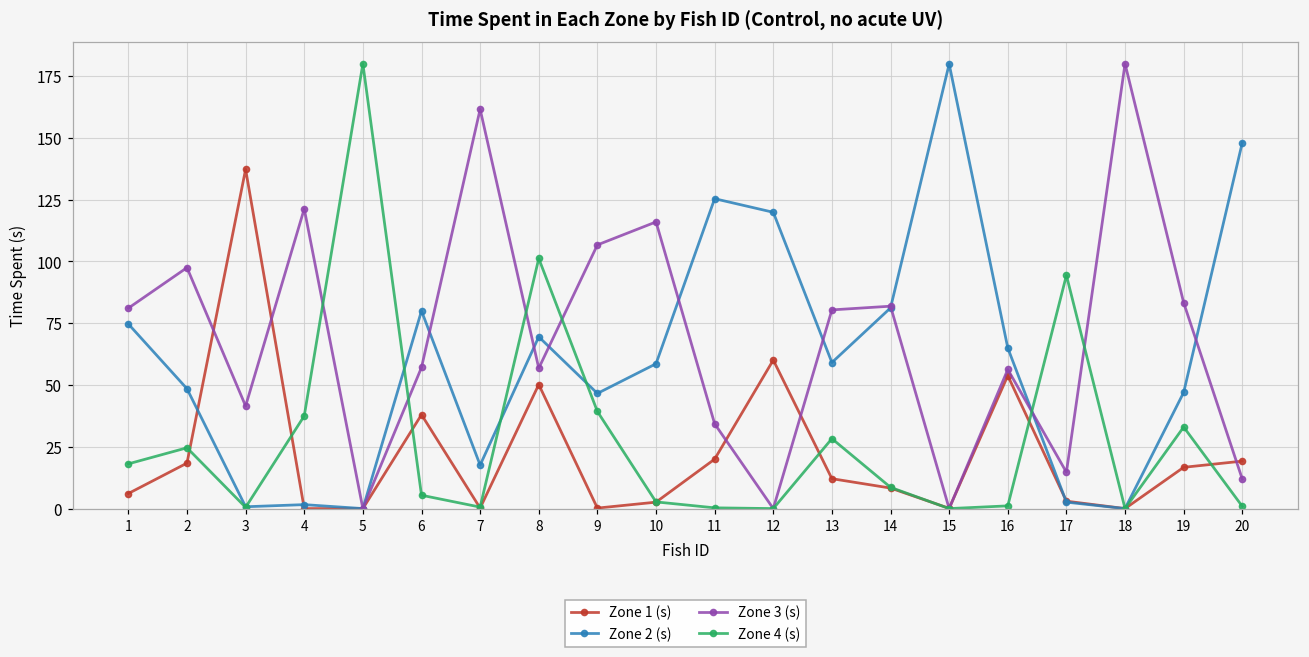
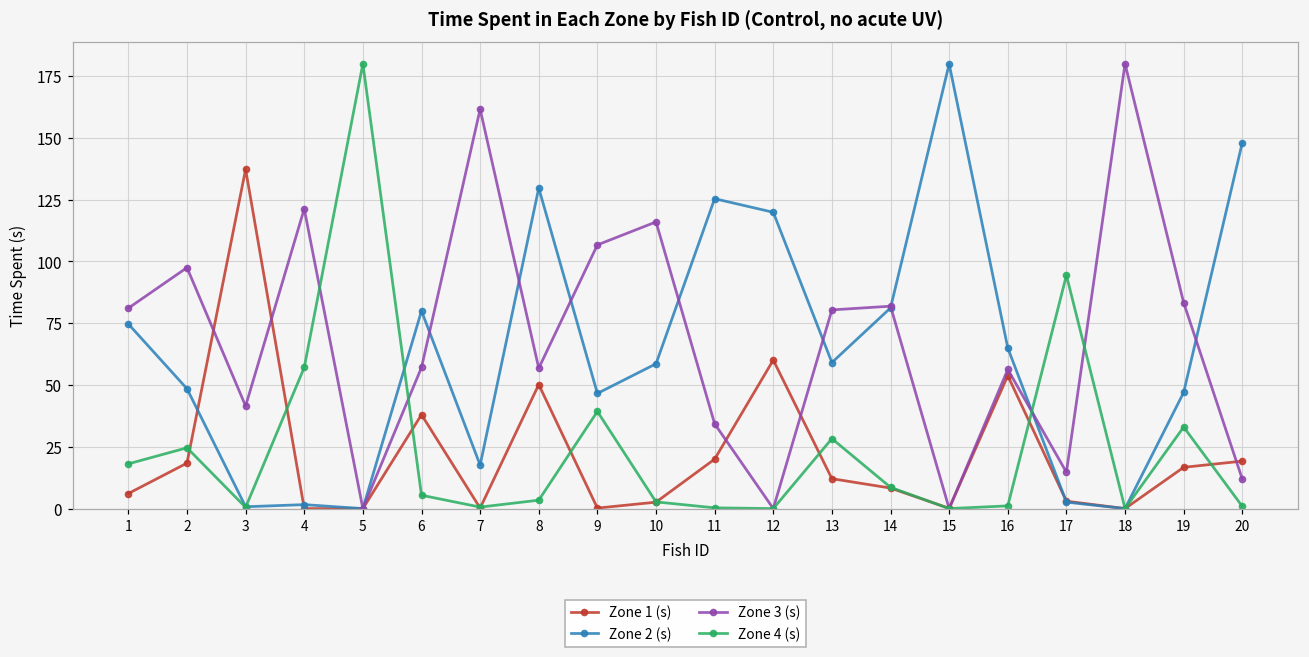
Zone 4 (s), 4: 38 -> 57
Zone 2 (s), 8: 70 -> 130
Zone 4 (s), 8: 101 -> 3
